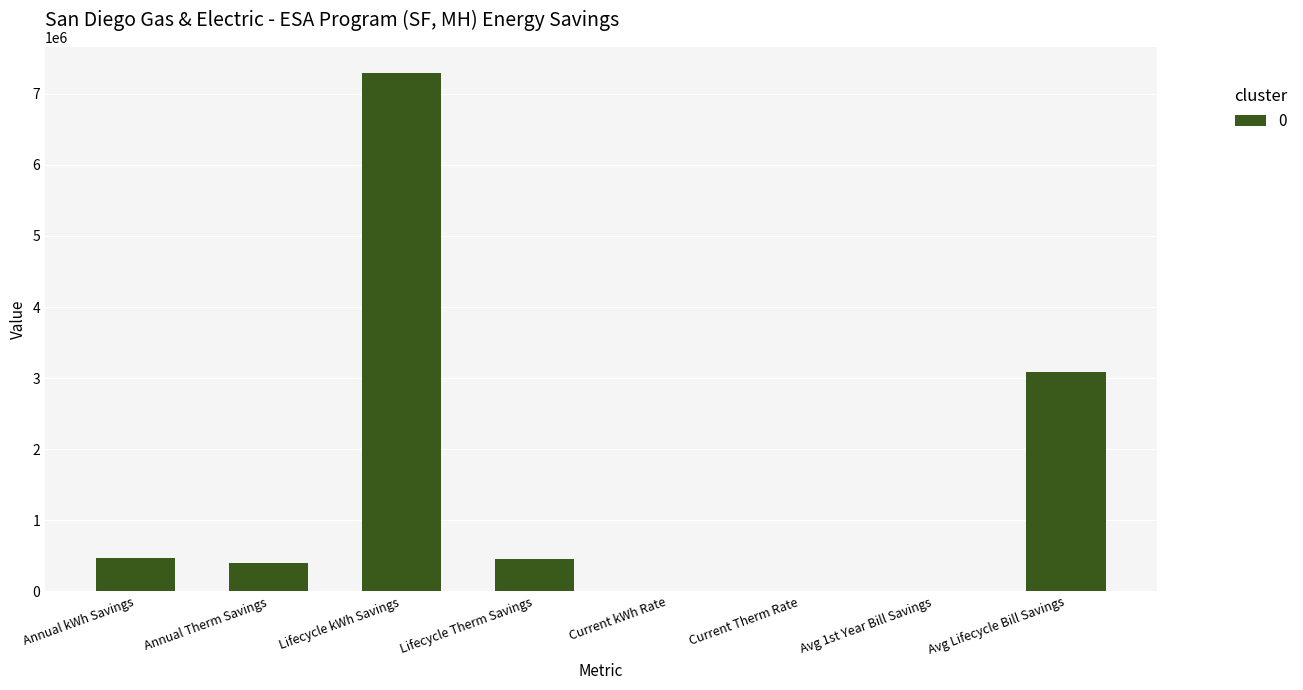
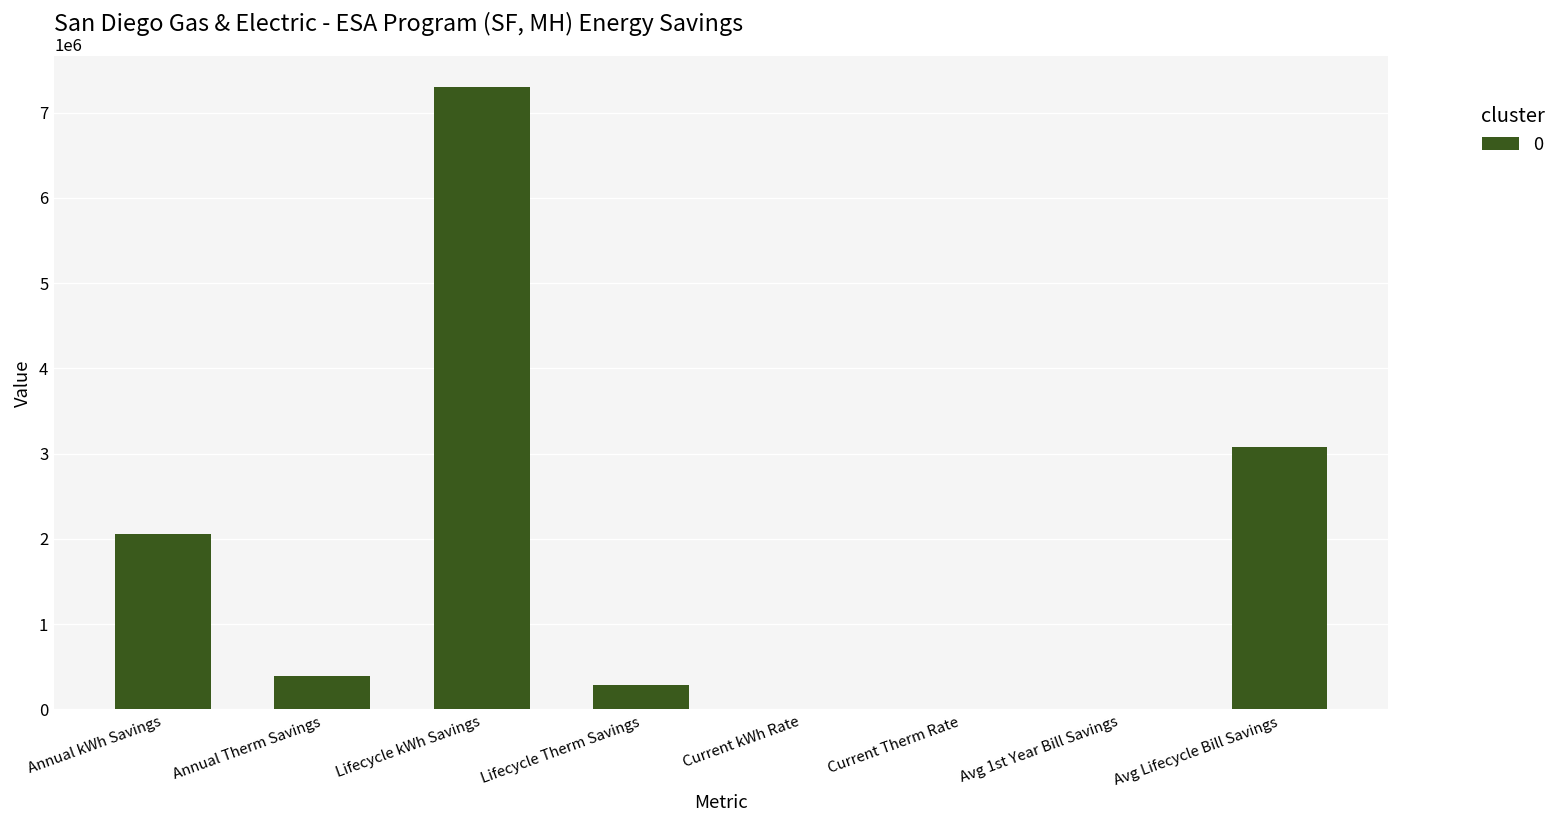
Annual kWh Savings: 500000 -> 2100000
Lifecycle Therm Savings: 500000 -> 300000
